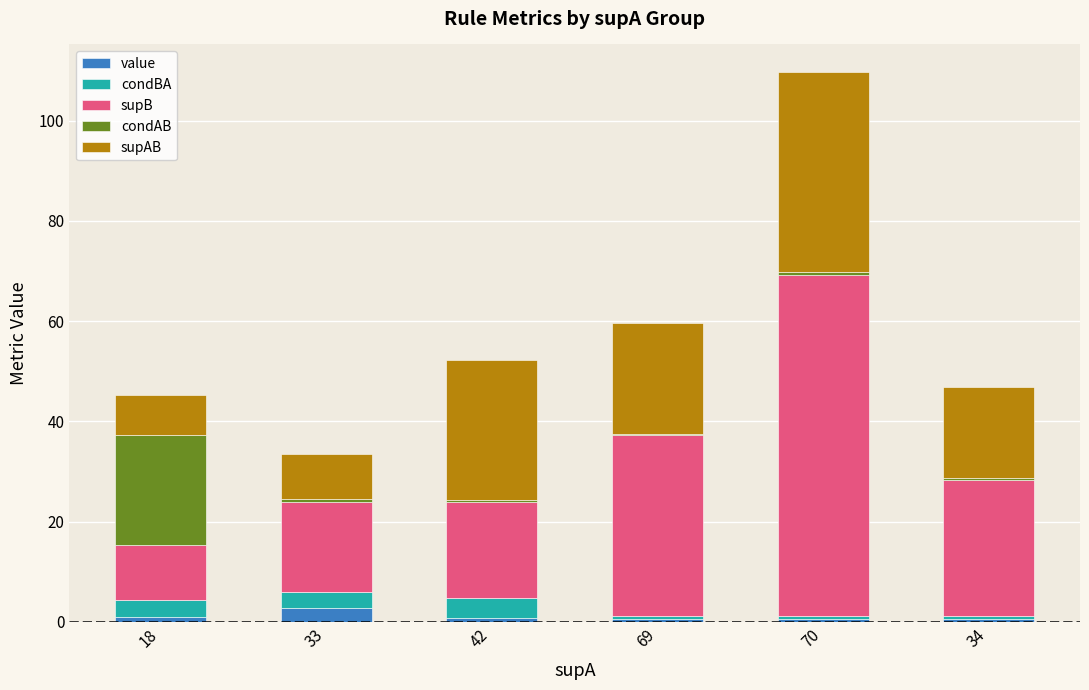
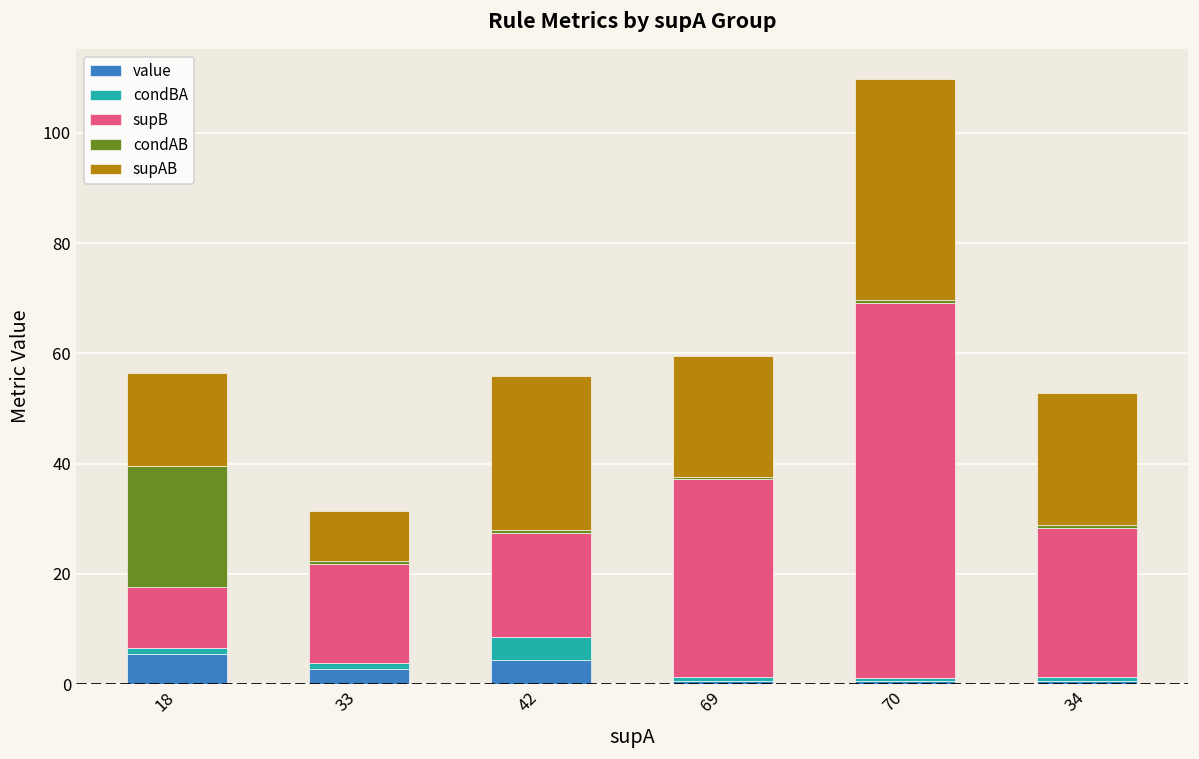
value, 18: 1 -> 6
condBA, 18: 3 -> 1
supAB, 18: 8 -> 17
condBA, 33: 3 -> 1
value, 42: 1 -> 4
supAB, 34: 18 -> 24
